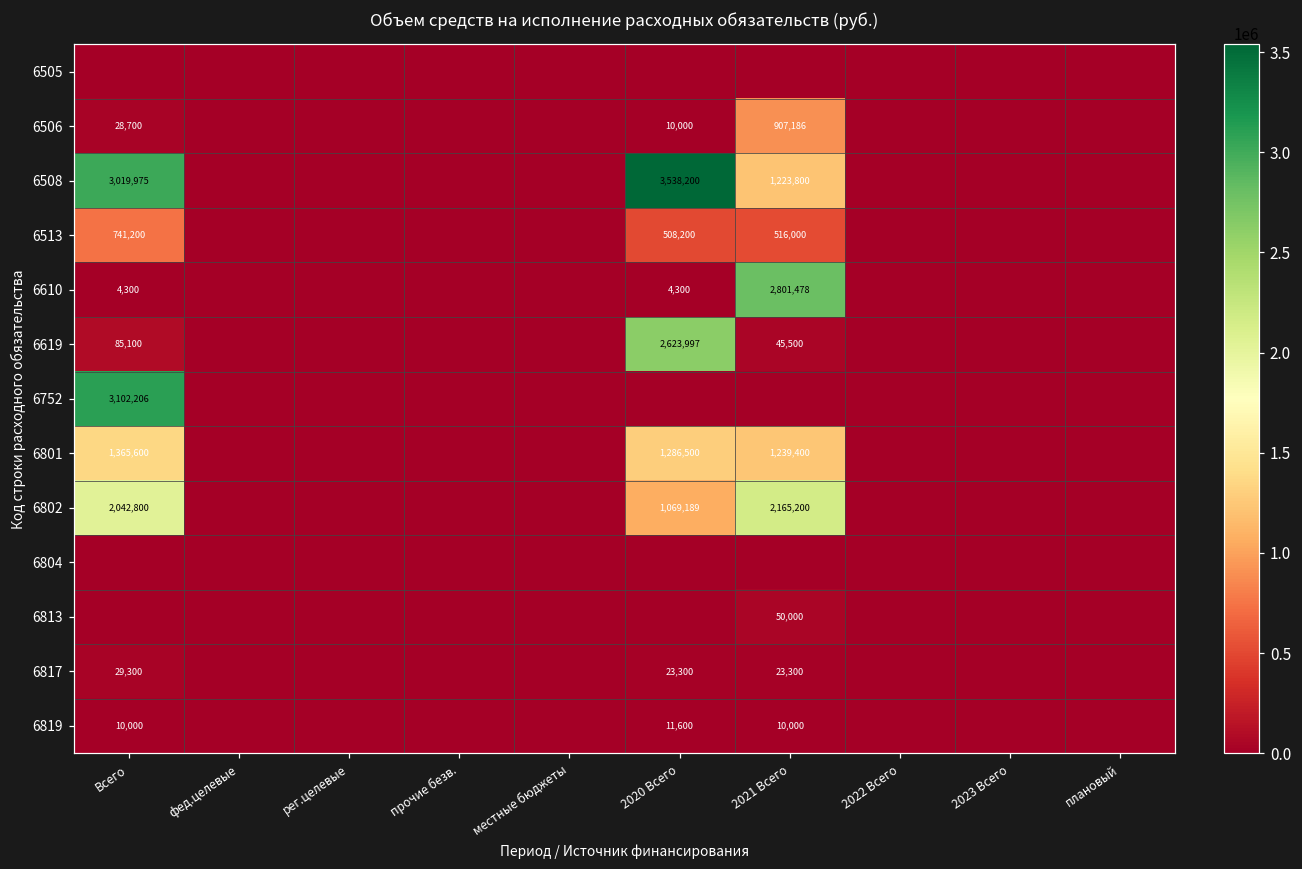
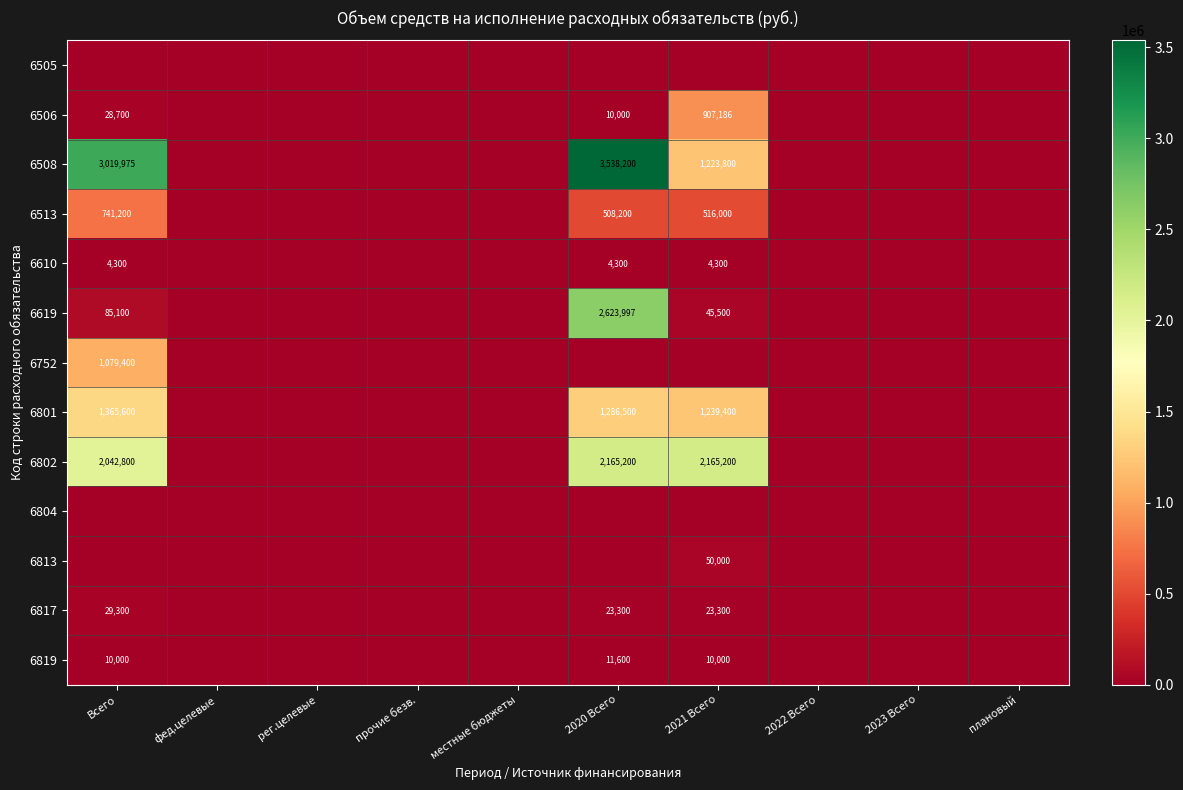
6610, 2021 Всего: 2,801,478 -> 4,300
6752, Всего: 3,102,206 -> 1,079,400
6802, 2020 Всего: 1,069,189 -> 2,165,200
